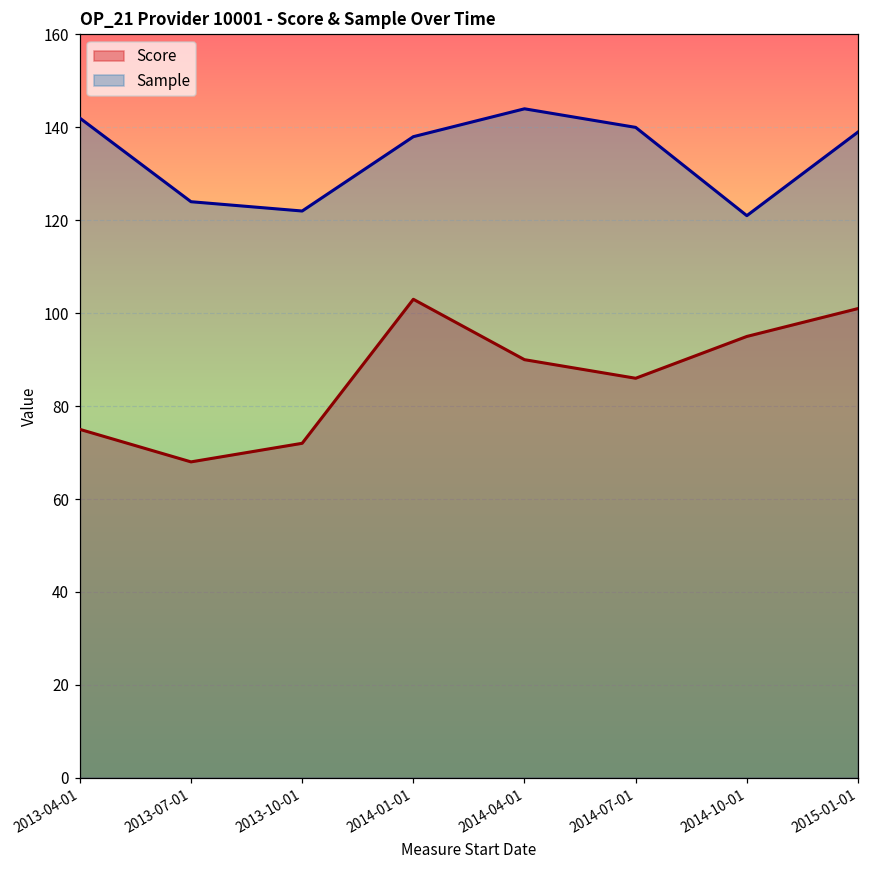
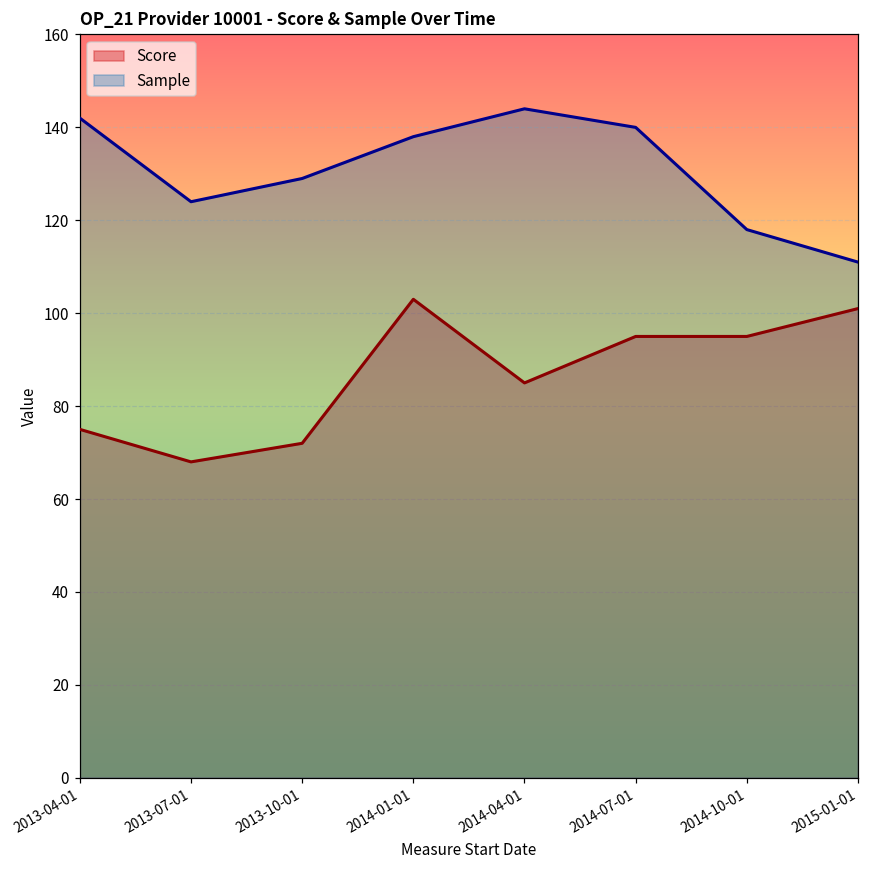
Sample, 2013-10-01: 122 -> 129
Score, 2014-04-01: 90 -> 85
Score, 2014-07-01: 86 -> 95
Sample, 2014-10-01: 121 -> 118
Sample, 2015-01-01: 139 -> 111
